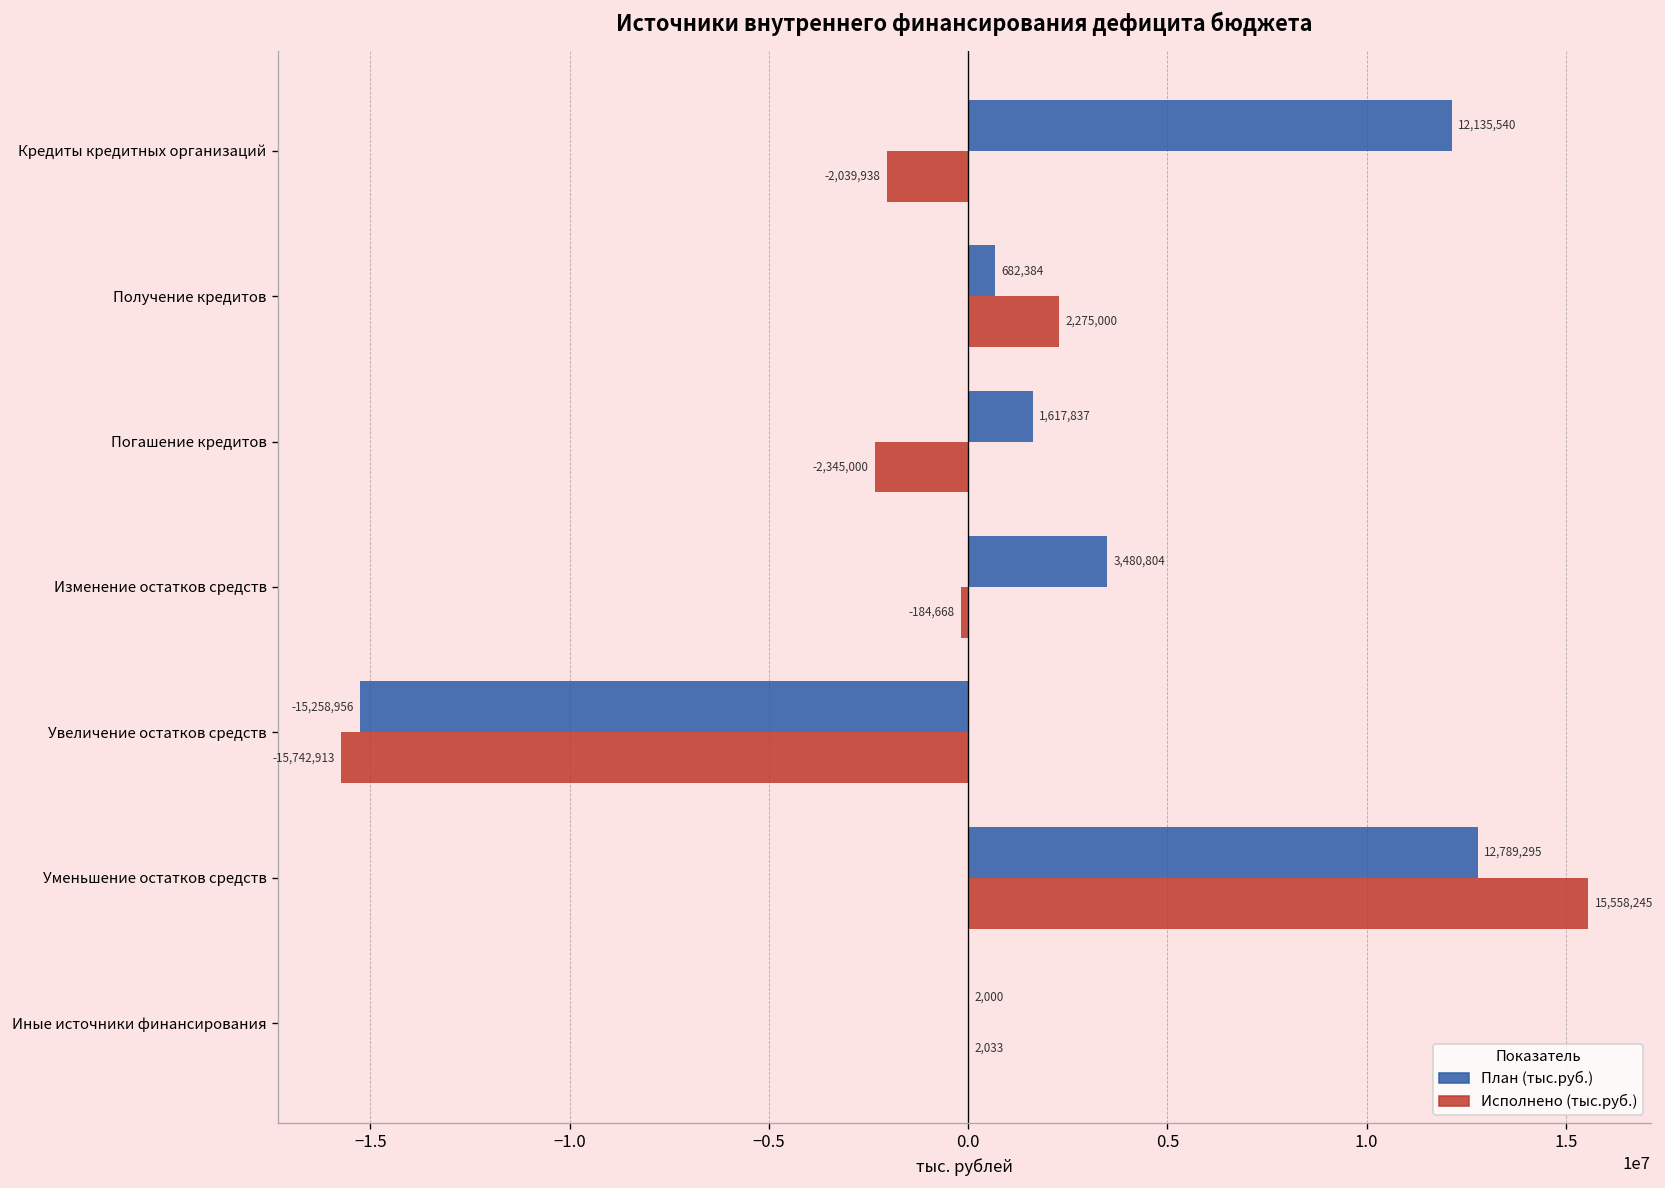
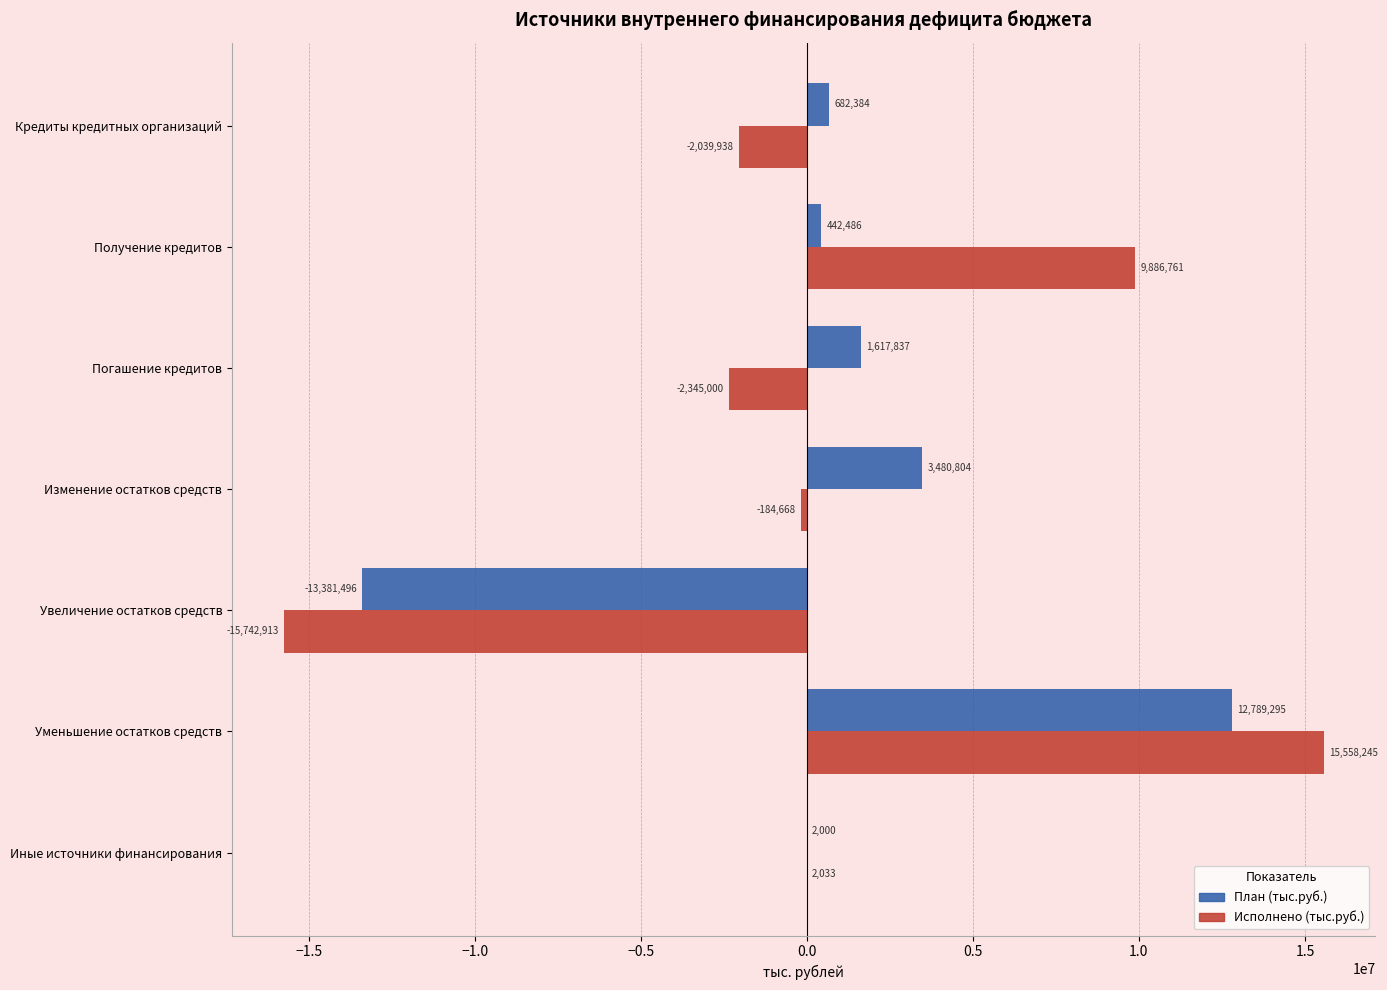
План (тыс.руб.), Кредиты кредитных организаций: 12,135,540 -> 682,384
План (тыс.руб.), Получение кредитов: 682,384 -> 442,486
Исполнено (тыс.руб.), Получение кредитов: 2,275,000 -> 9,886,761
План (тыс.руб.), Увеличение остатков средств: -15,258,956 -> -13,381,496
